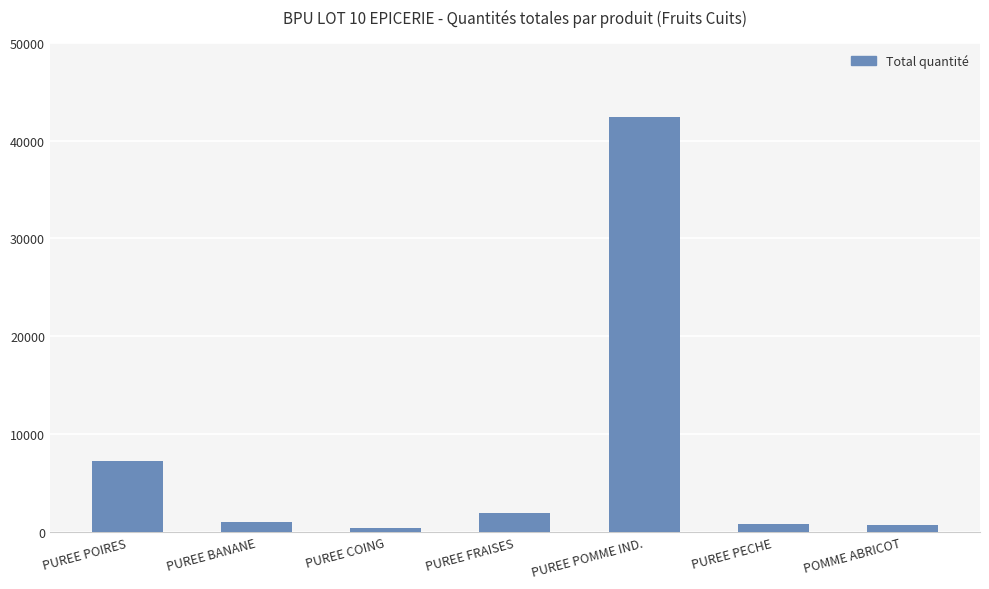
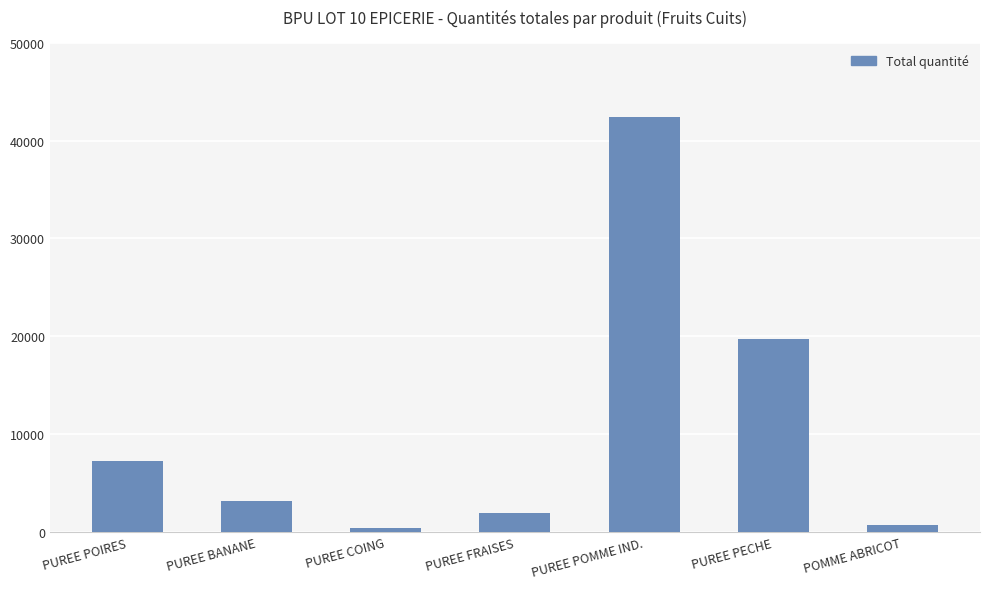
PUREE BANANE: 1000 -> 3000
PUREE PECHE: 1000 -> 20000
